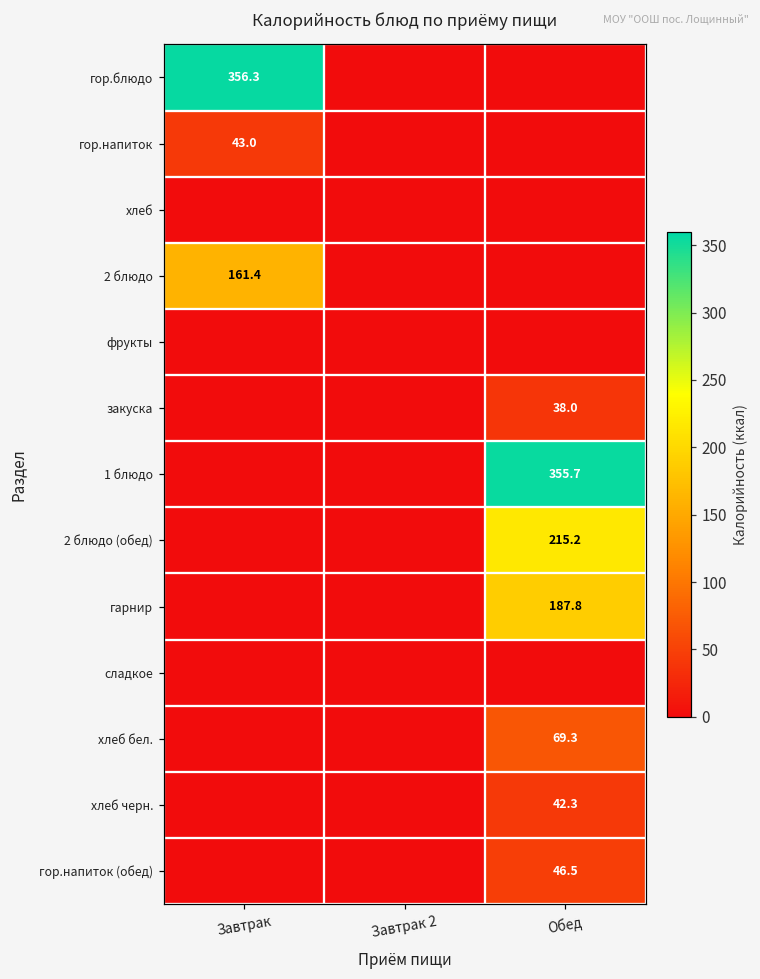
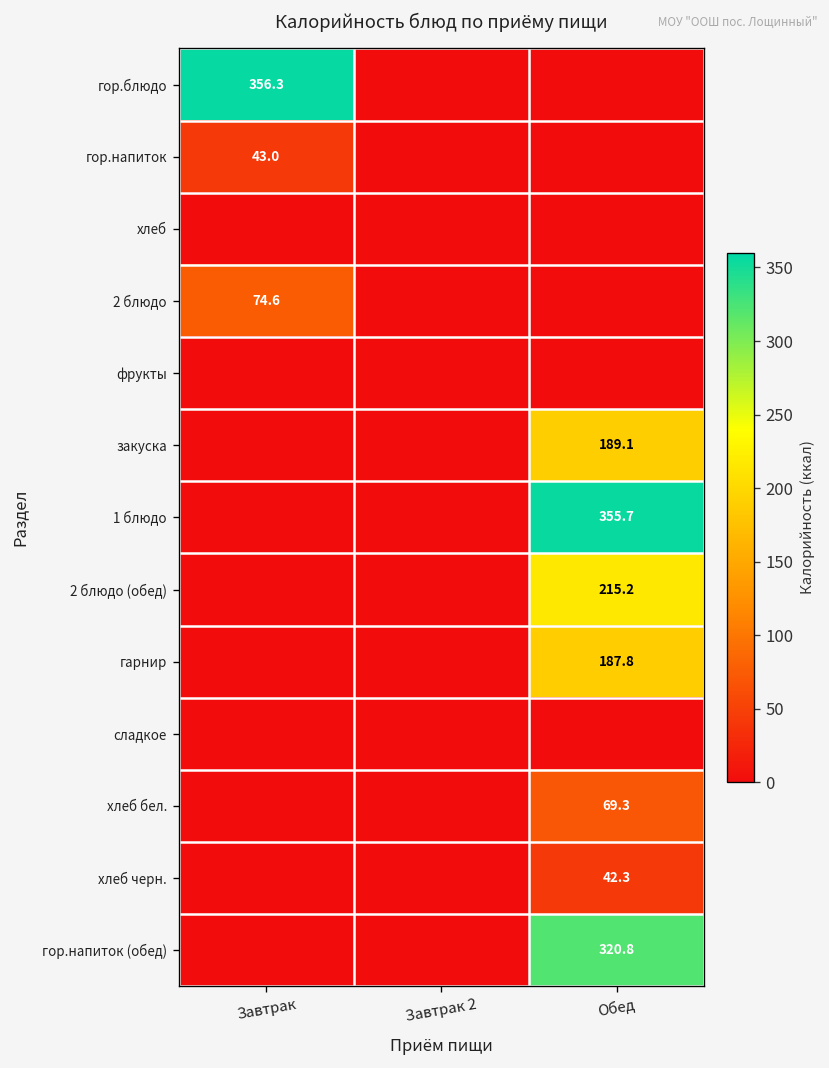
2 блюдо, Завтрак: 161.4 -> 74.6
закуска, Обед: 38.0 -> 189.1
гор.напиток (обед), Обед: 46.5 -> 320.8
